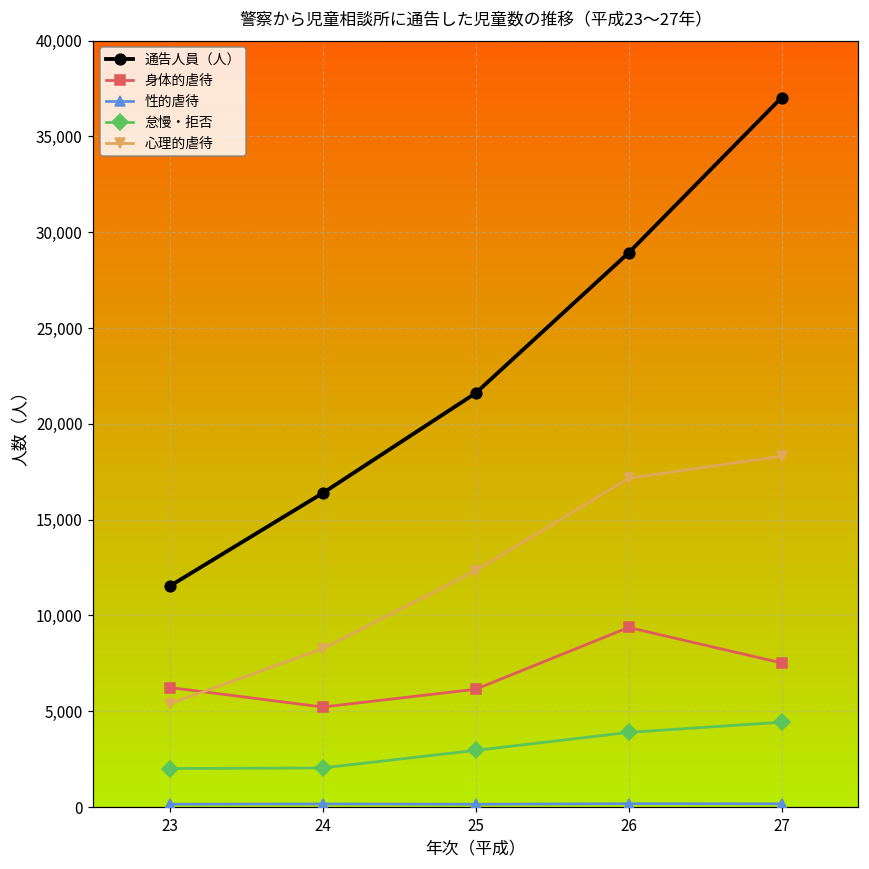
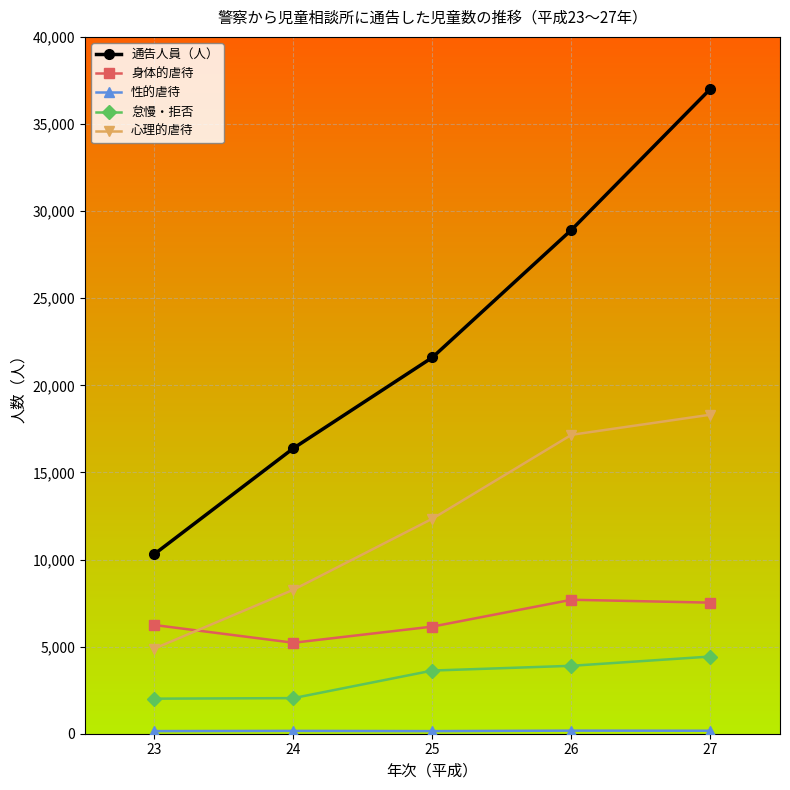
通告人員（人）, 23: 11,500 -> 10,300
心理的虐待, 23: 5,400 -> 4,900
怠慢・拒否, 25: 3,000 -> 3,600
身体的虐待, 26: 9,400 -> 7,700
